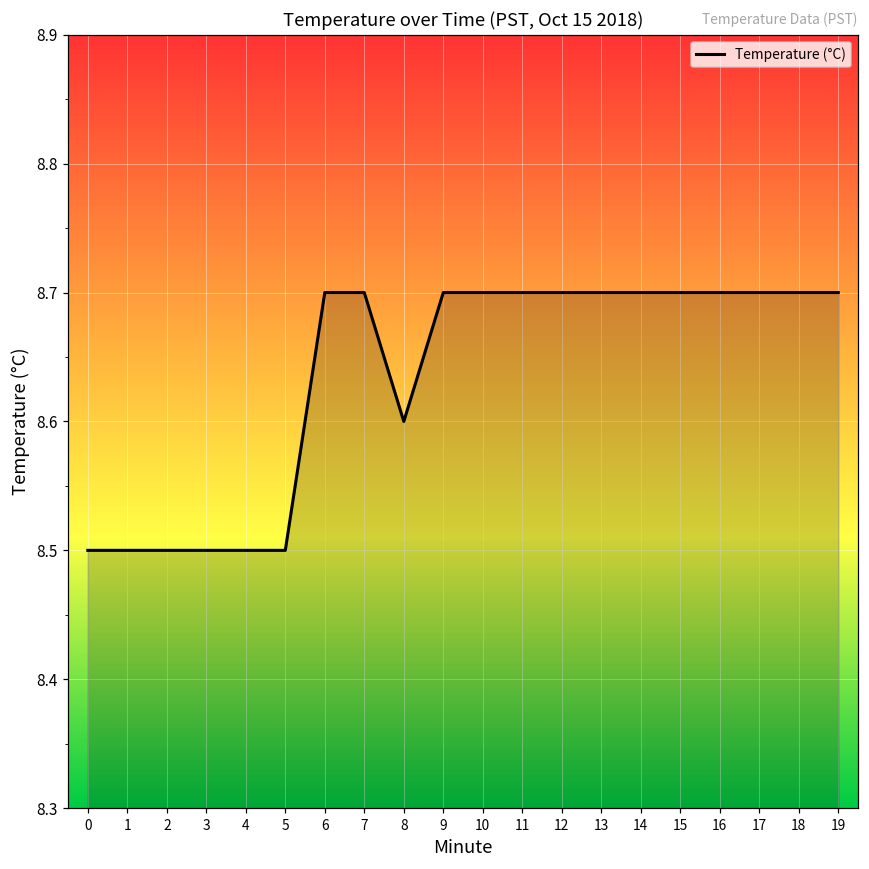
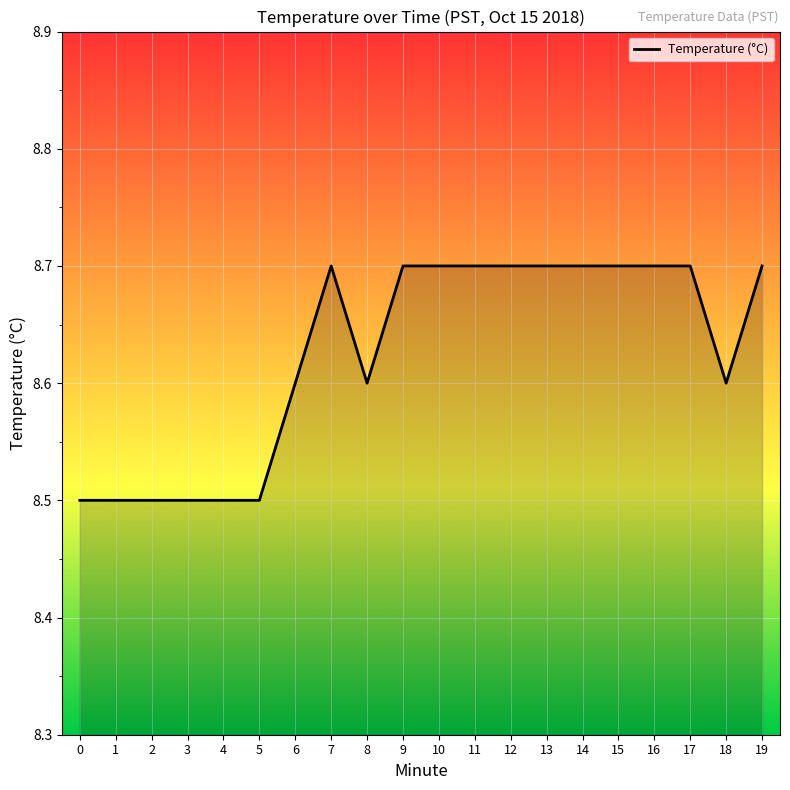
6: 8.7 -> 8.6
18: 8.7 -> 8.6
